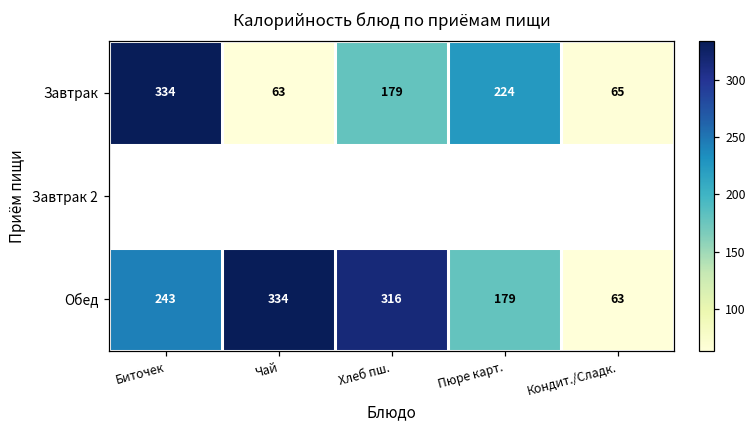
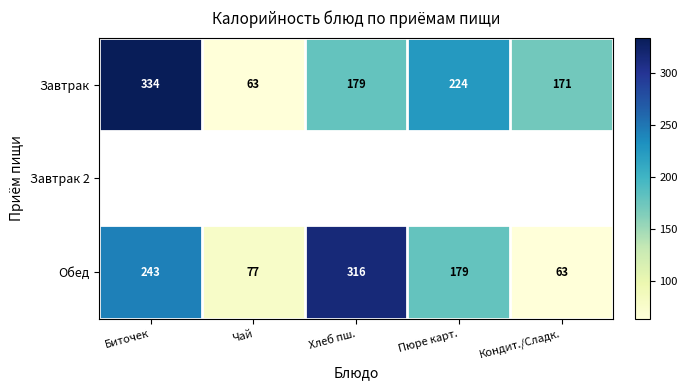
Завтрак, Кондит./Сладк.: 65 -> 171
Обед, Чай: 334 -> 77
